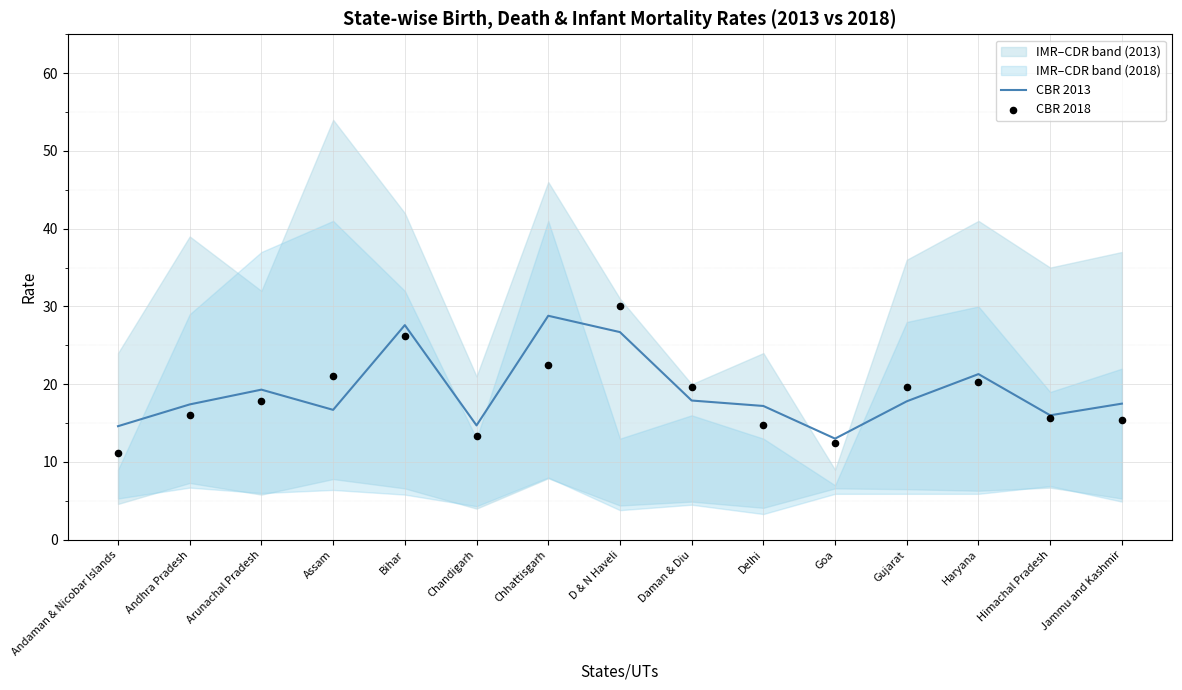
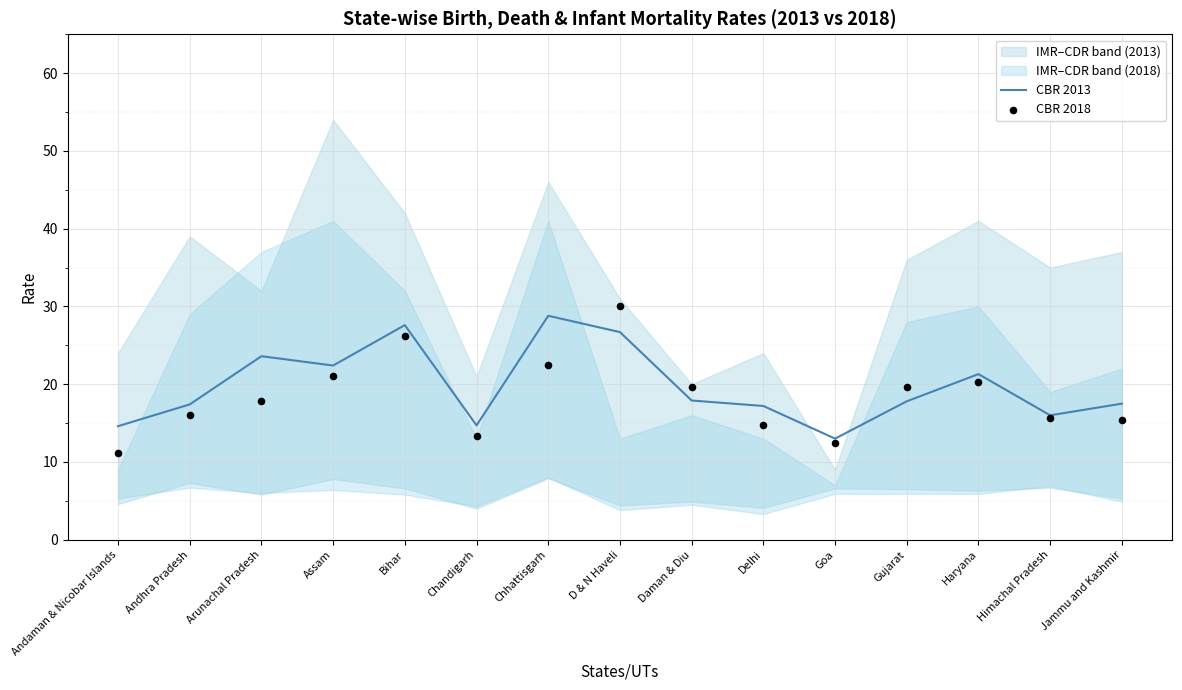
CBR 2013, Arunachal Pradesh: 19 -> 24
CBR 2013, Assam: 17 -> 22
